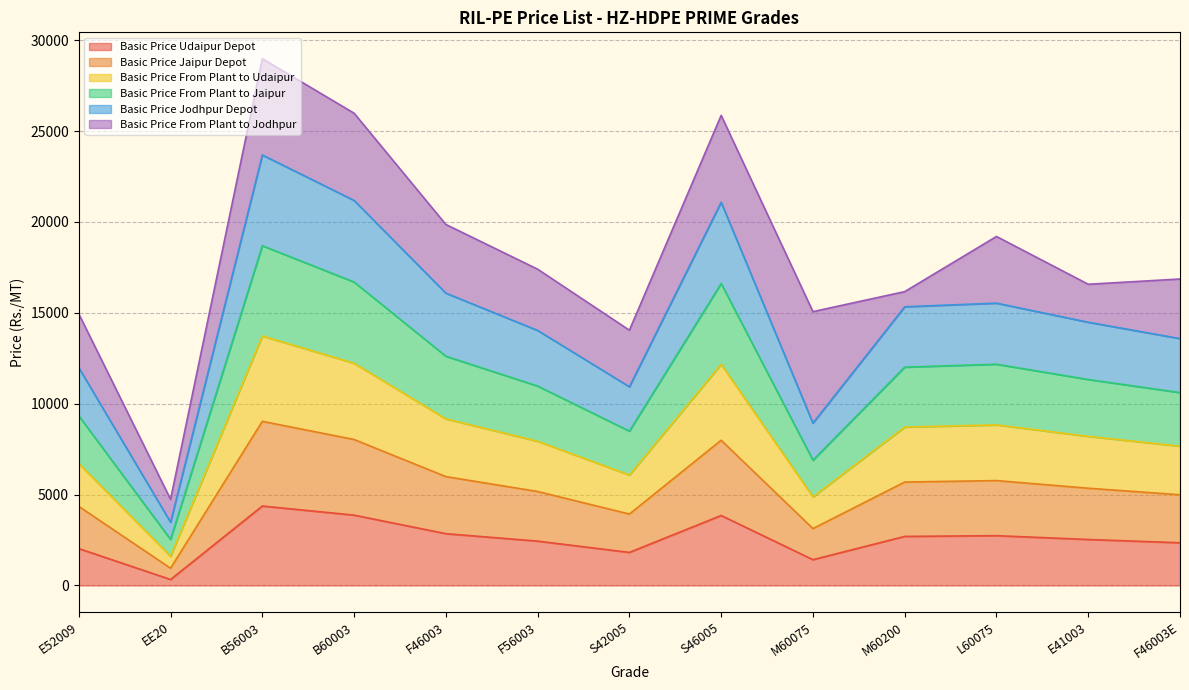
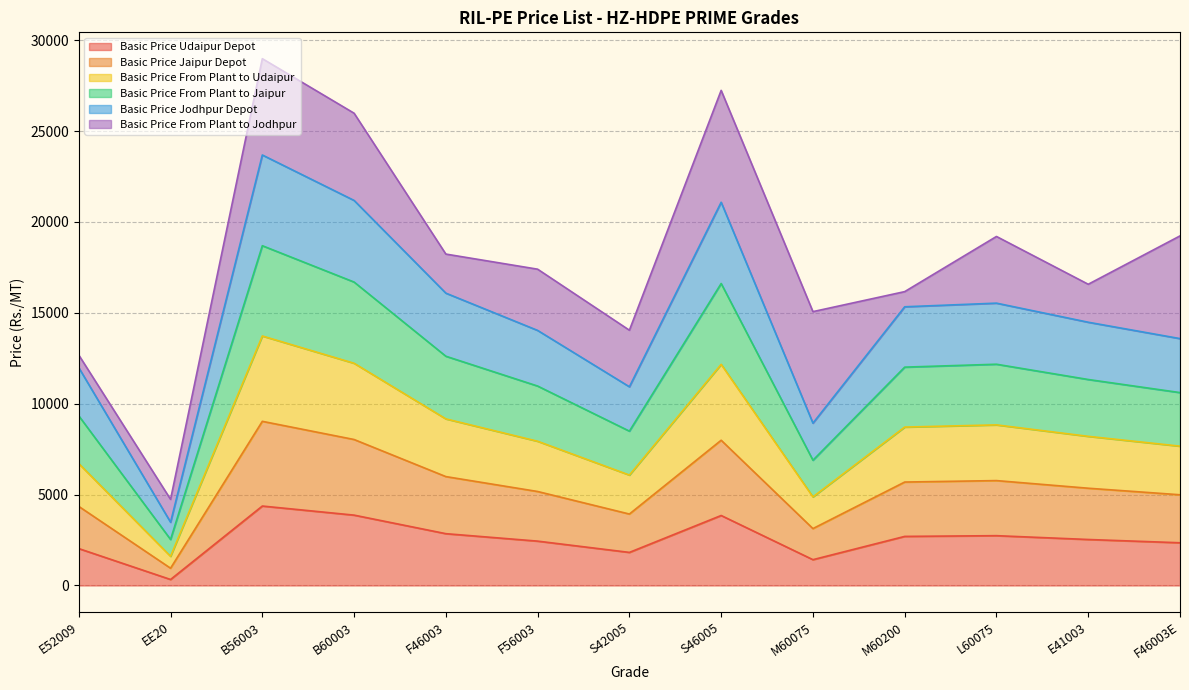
Basic Price From Plant to Jodhpur, E52009: 3000 -> 700
Basic Price From Plant to Jodhpur, F46003: 3800 -> 2100
Basic Price From Plant to Jodhpur, S46005: 4800 -> 6200
Basic Price From Plant to Jodhpur, F46003E: 3300 -> 5600
